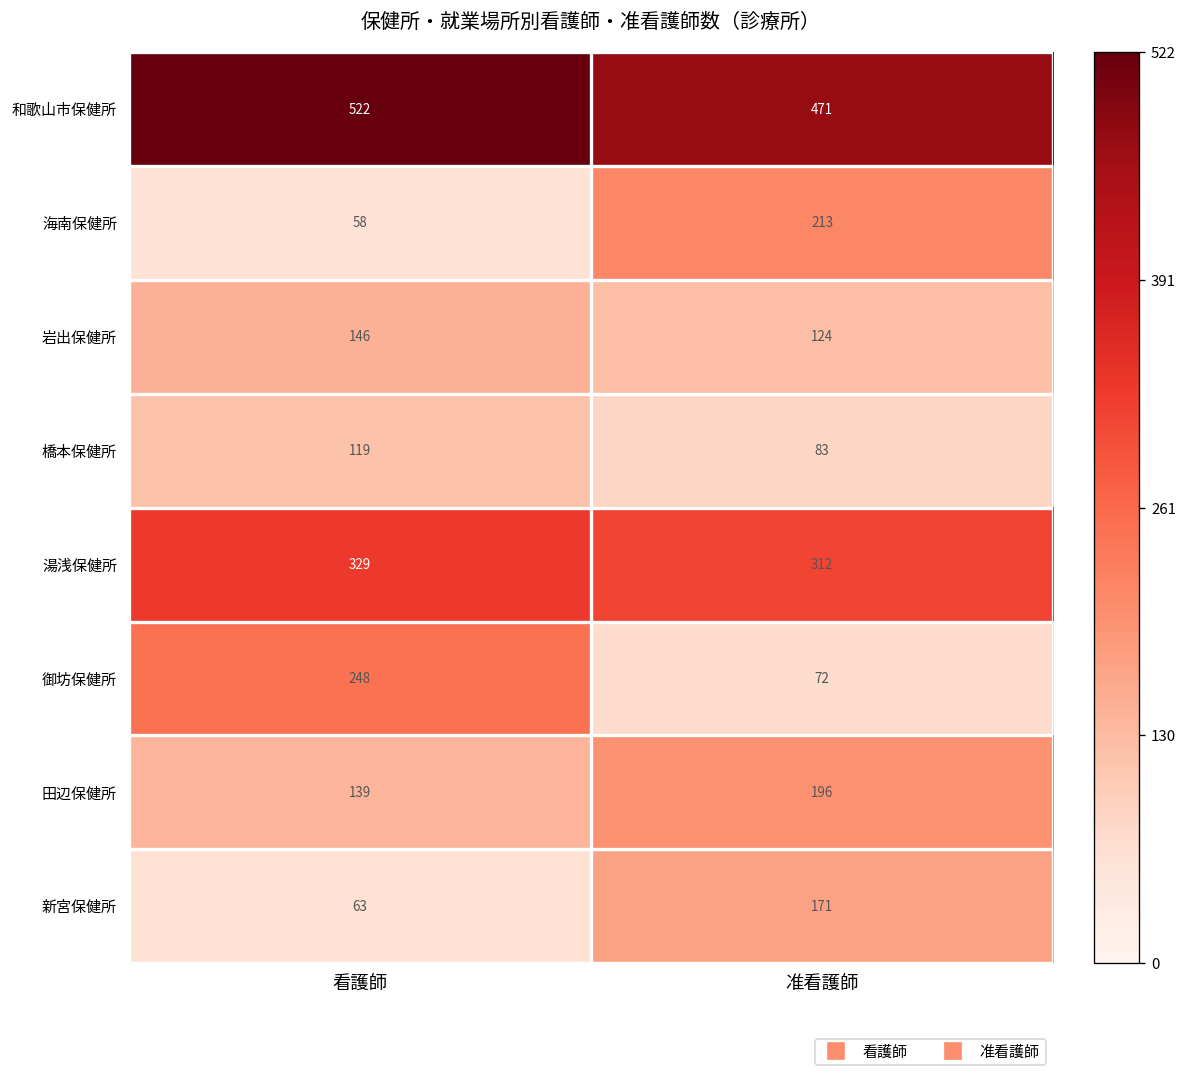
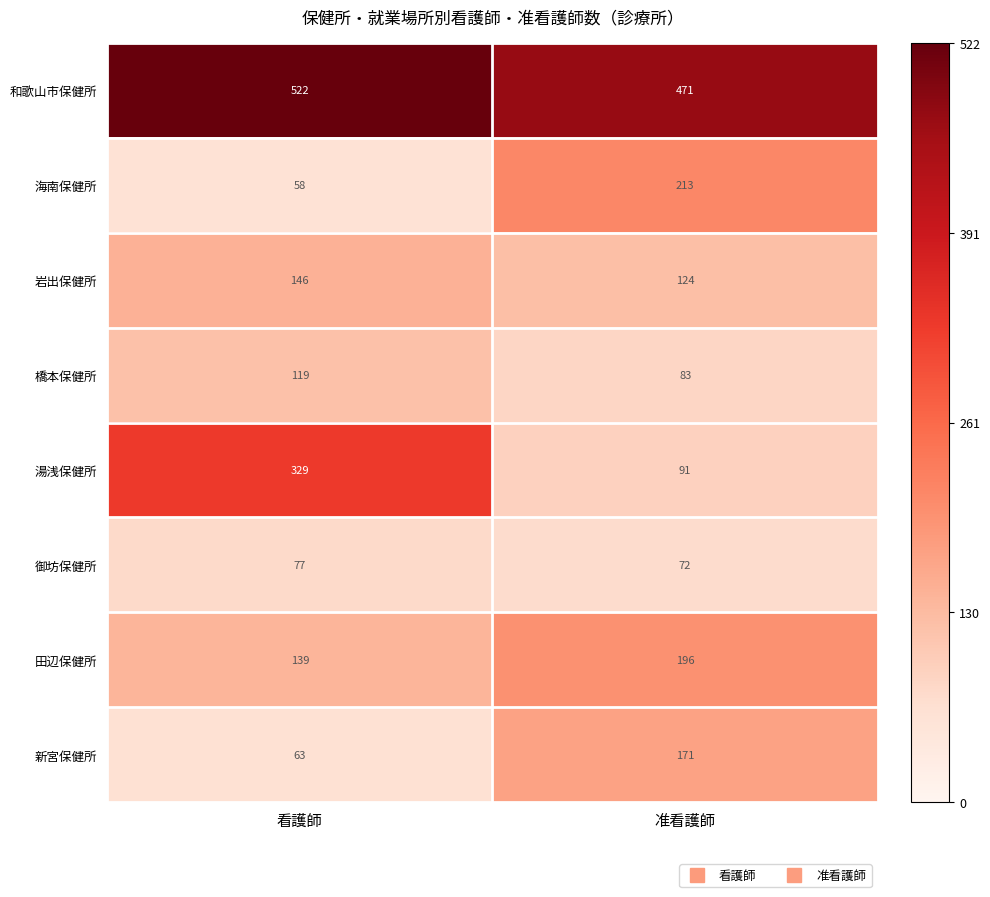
湯浅保健所, 准看護師: 312 -> 91
御坊保健所, 看護師: 248 -> 77
